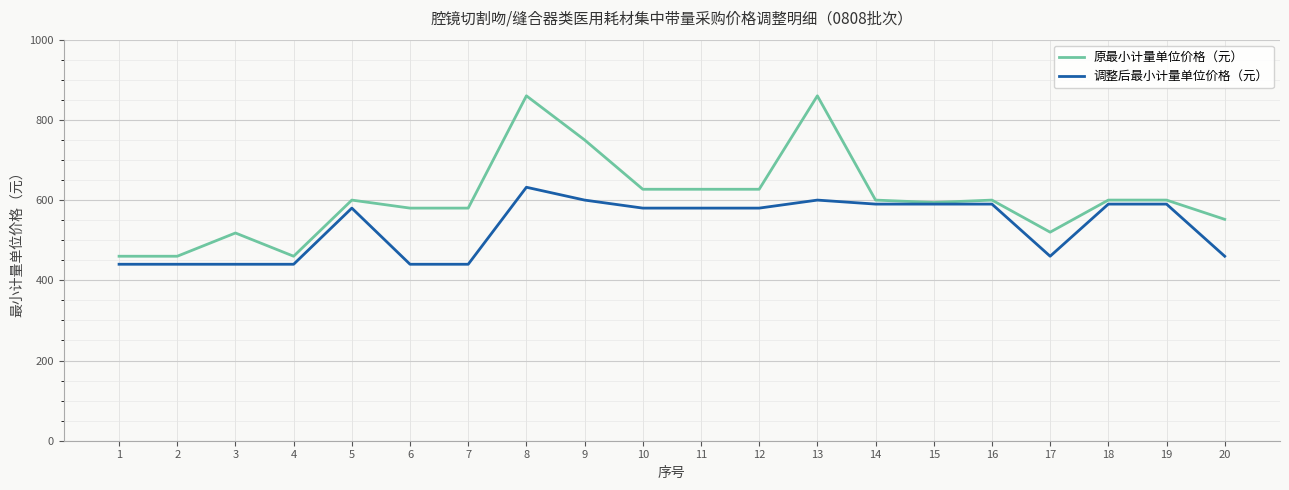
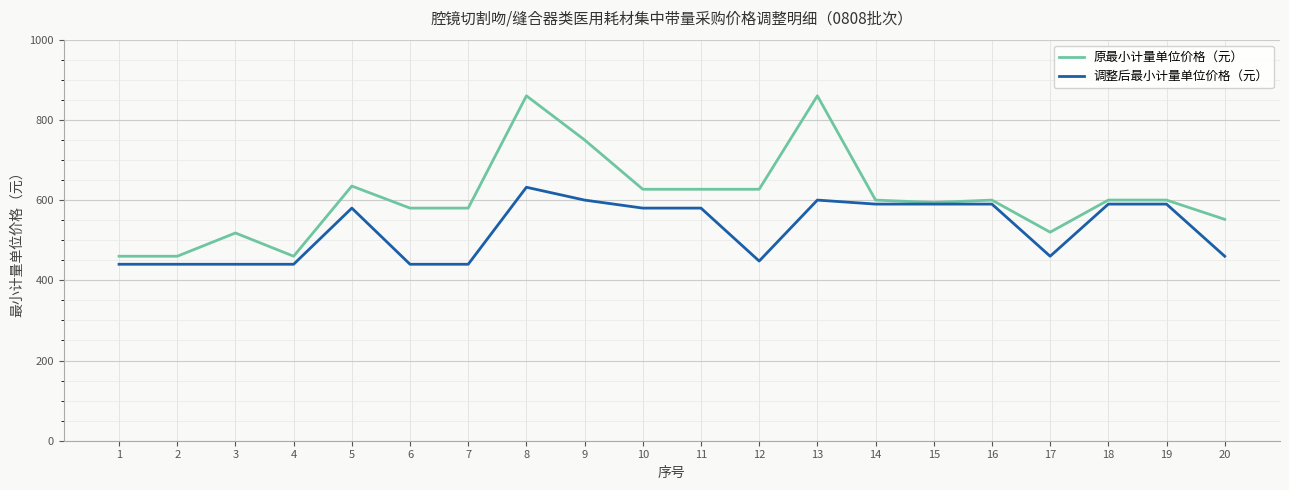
原最小计量单位价格（元）, 5: 600 -> 640
调整后最小计量单位价格（元）, 12: 580 -> 450
